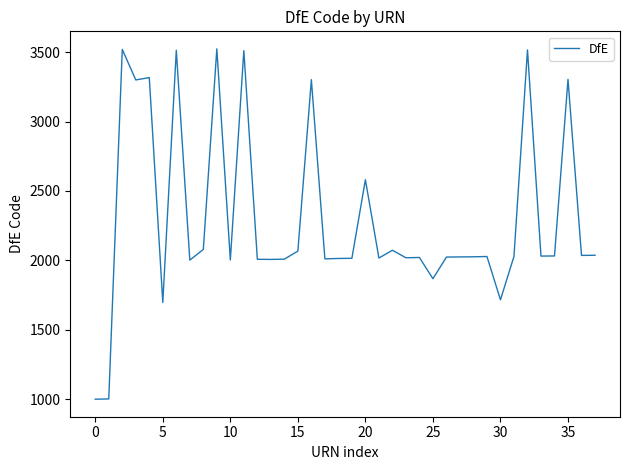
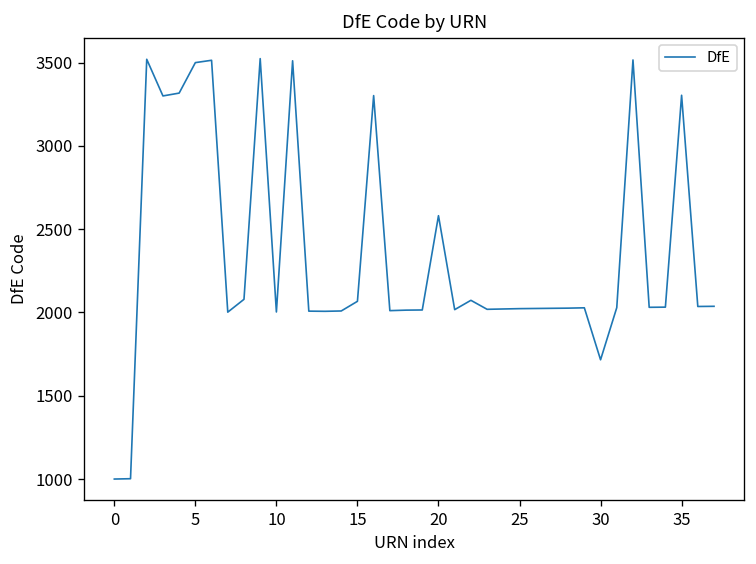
5: 1700 -> 3500
25: 1870 -> 2020
